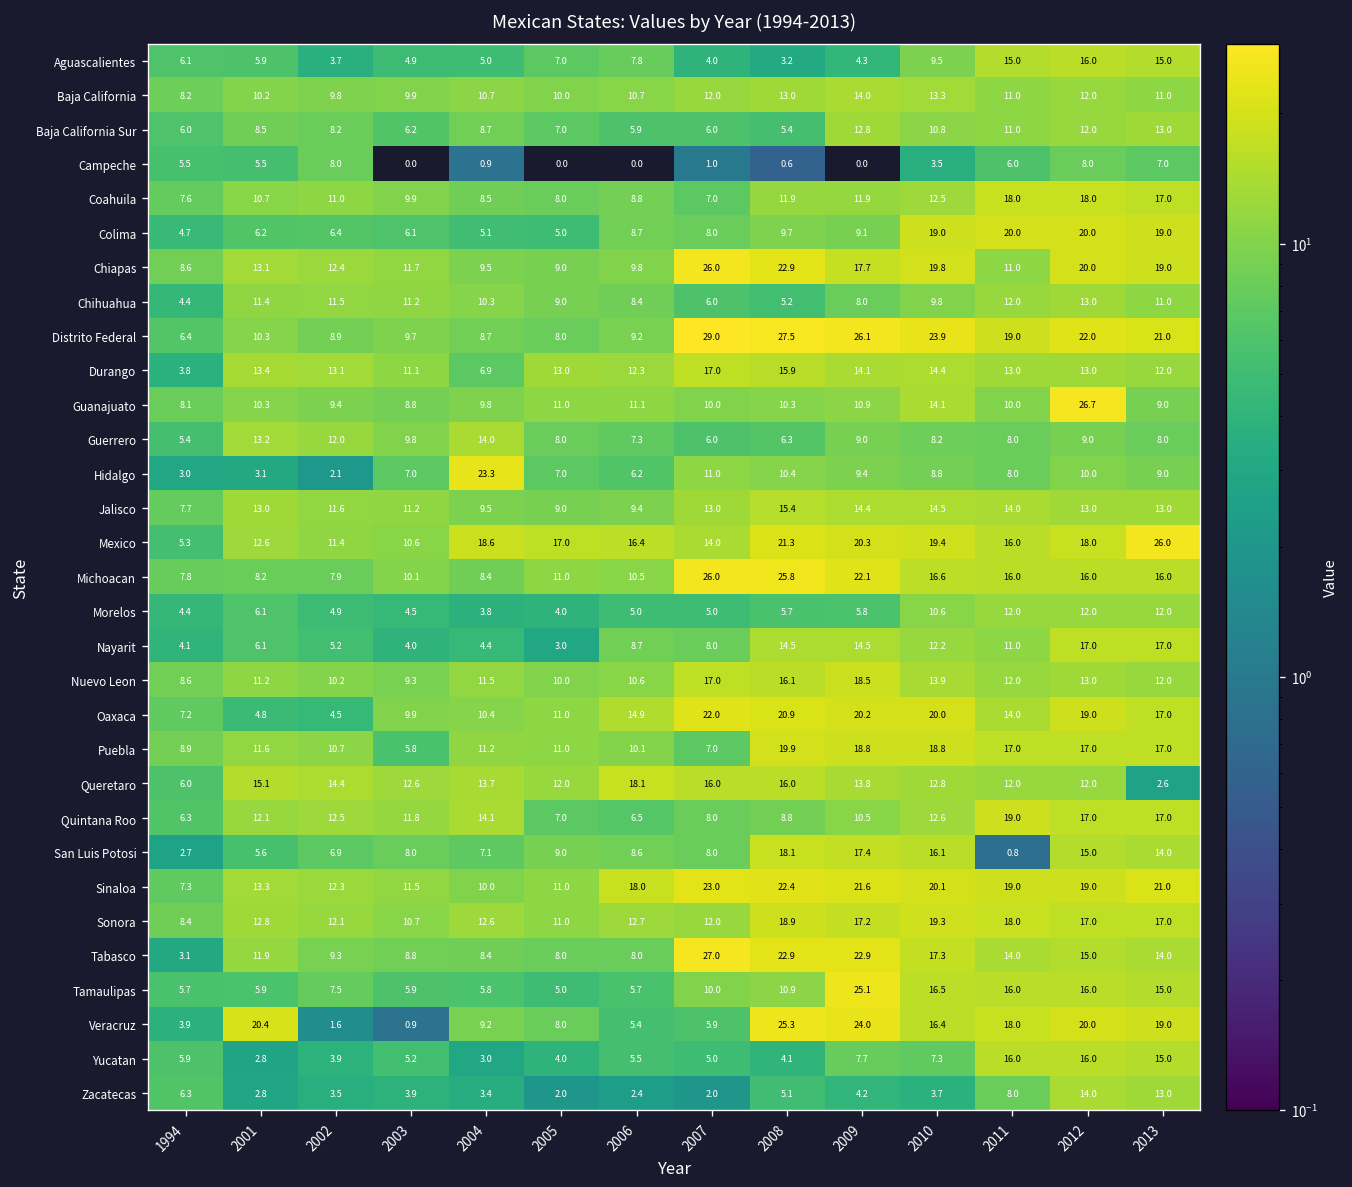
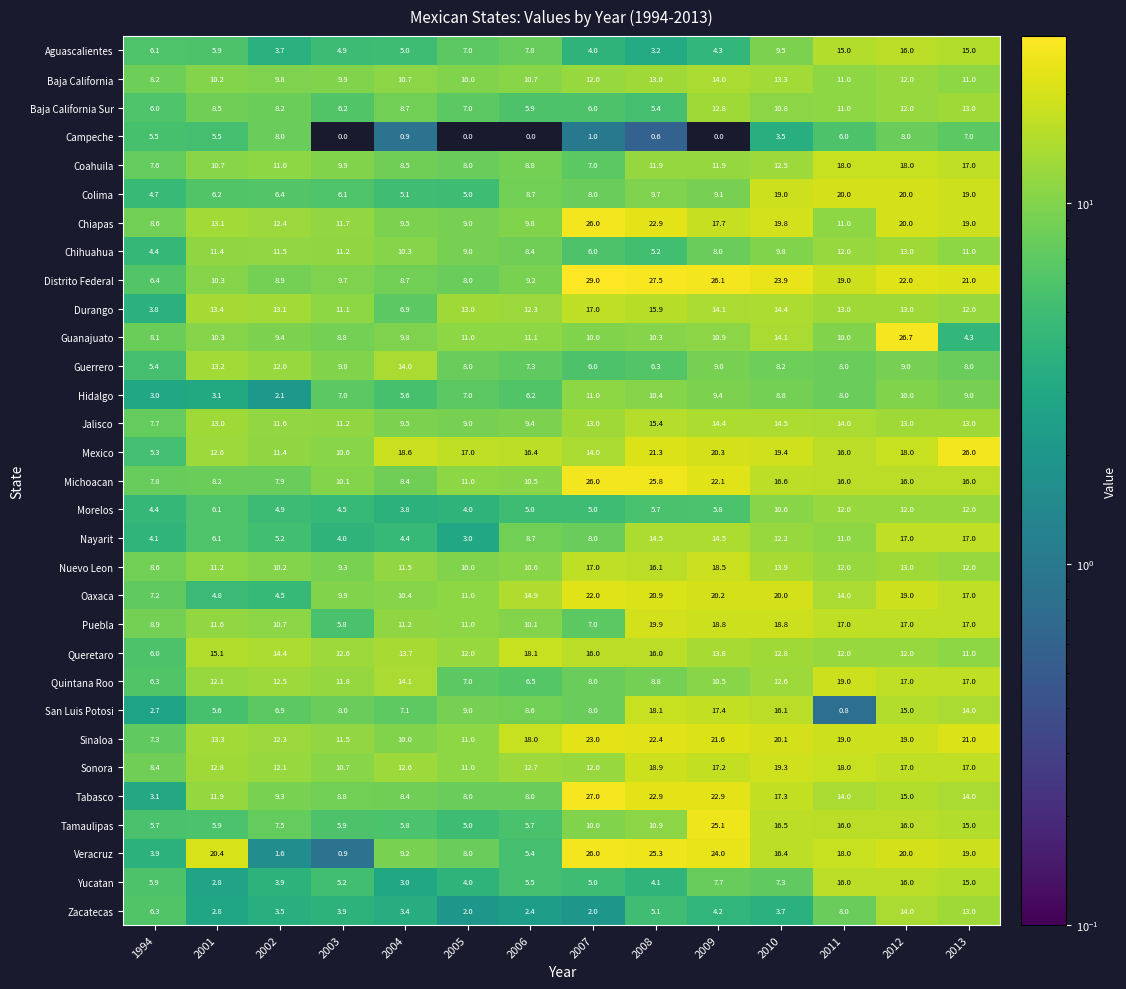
Guanajuato, 2013: 9.0 -> 4.3
Hidalgo, 2004: 23.3 -> 5.6
Queretaro, 2013: 2.6 -> 11.0
Veracruz, 2007: 5.9 -> 26.0
